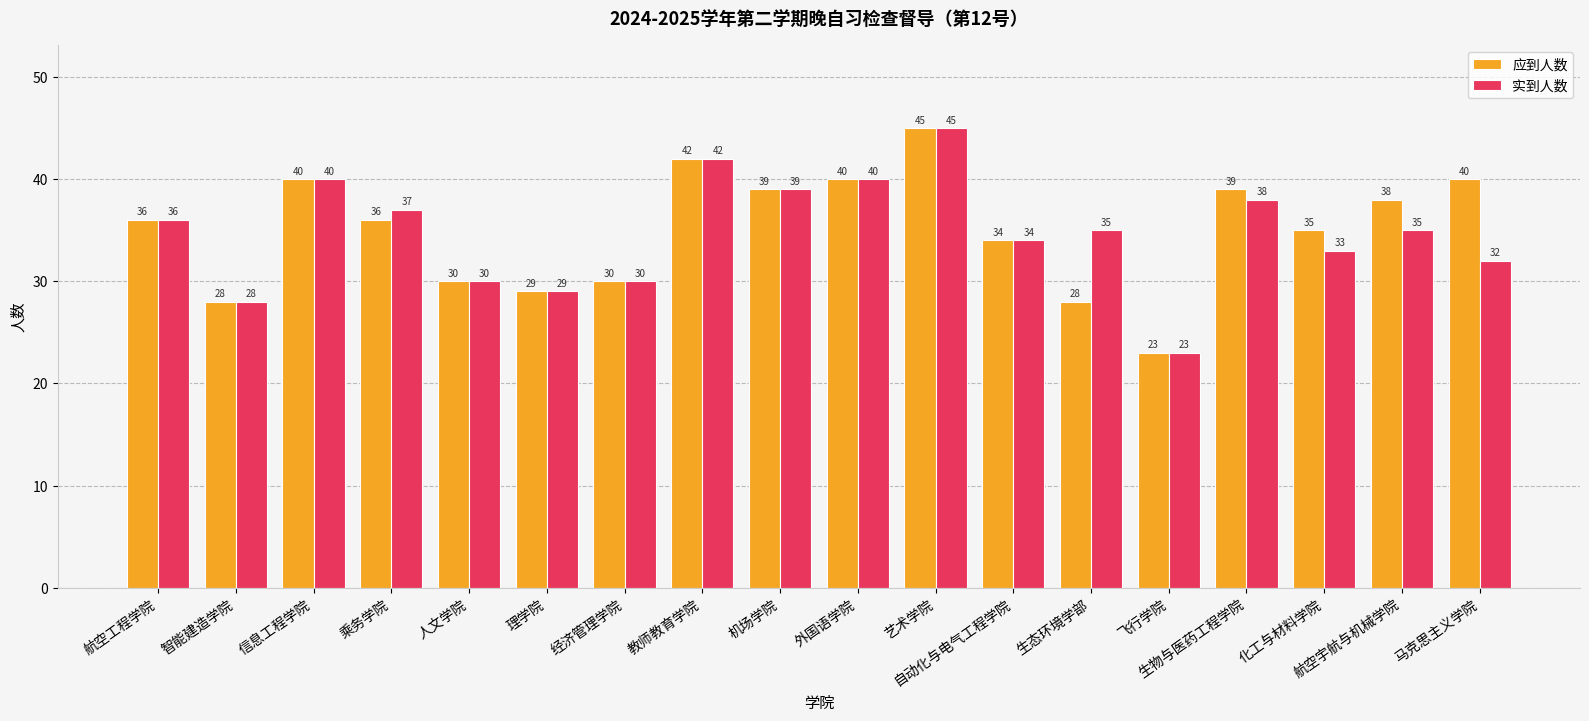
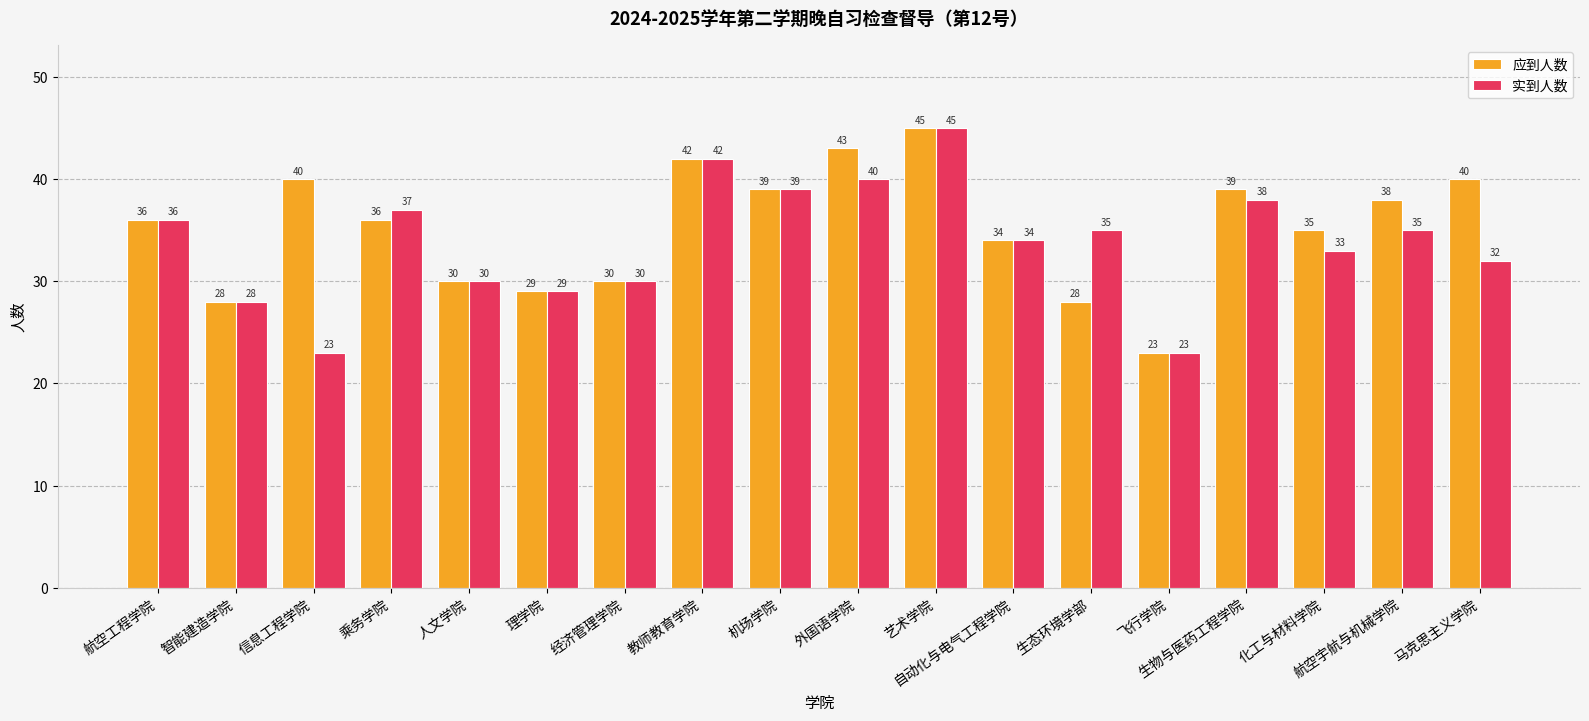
实到人数, 信息工程学院: 40 -> 23
应到人数, 外国语学院: 40 -> 43
